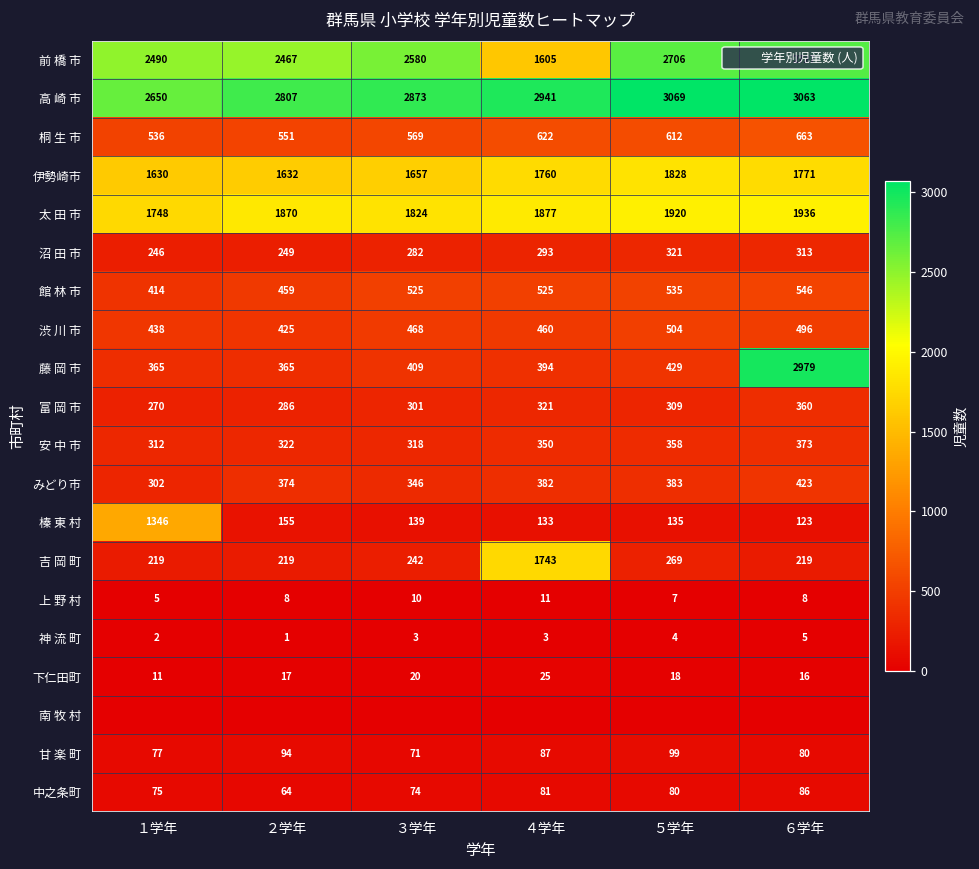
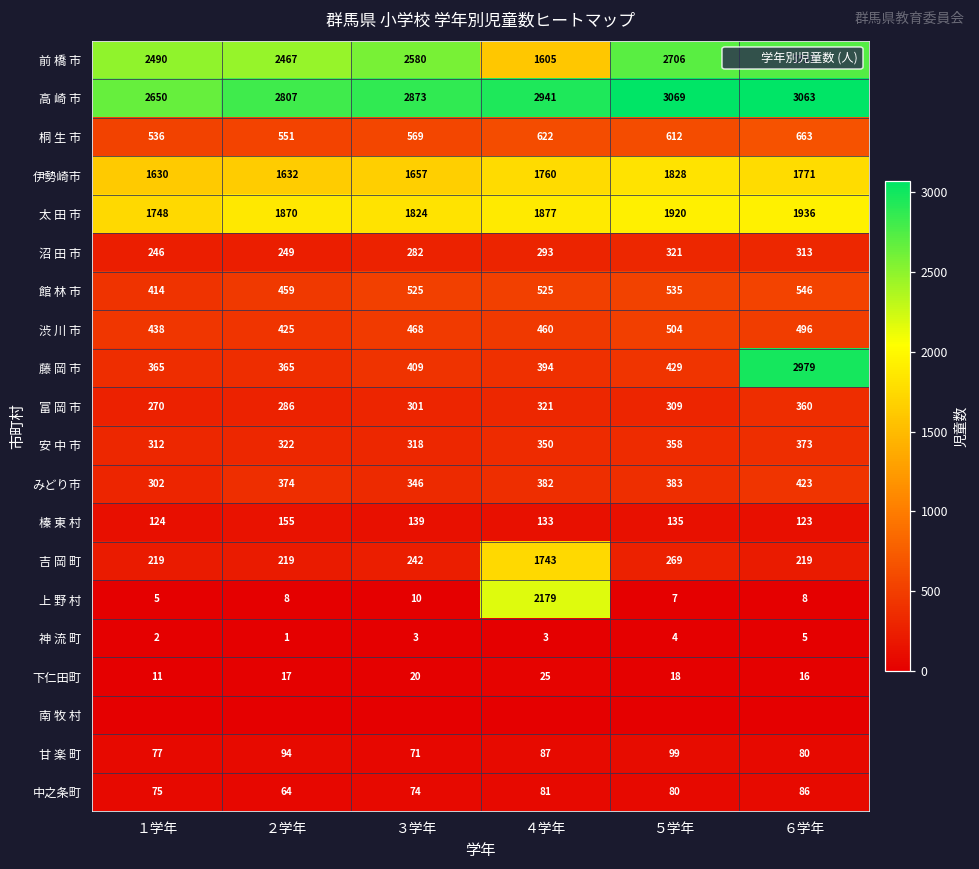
榛 東 村, １学年: 1346 -> 124
上 野 村, ４学年: 11 -> 2179
